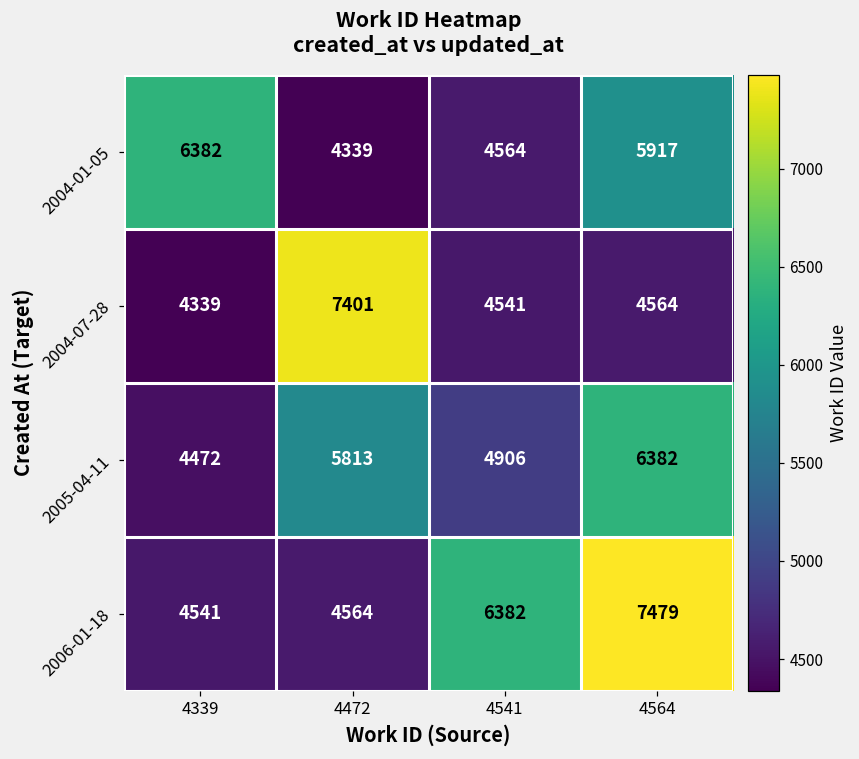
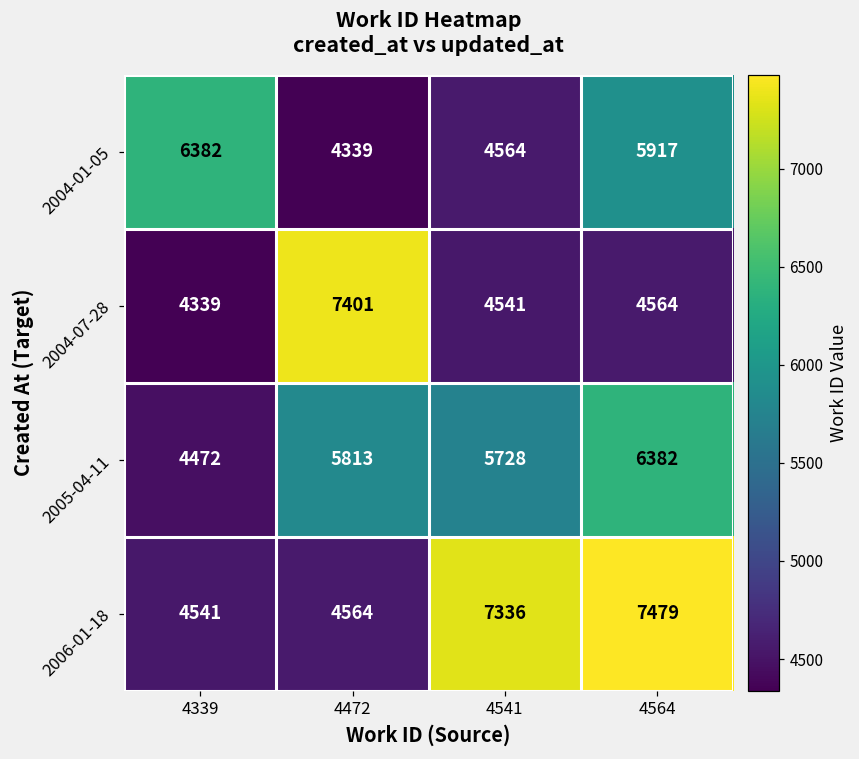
2005-04-11, 4541: 4906 -> 5728
2006-01-18, 4541: 6382 -> 7336
